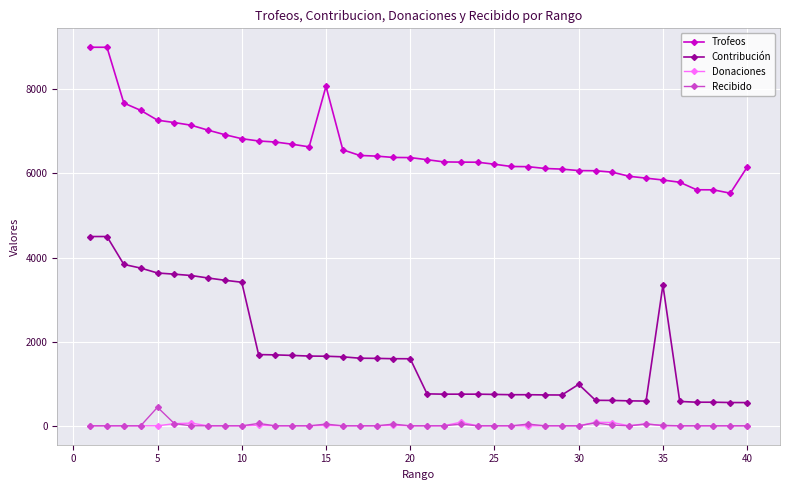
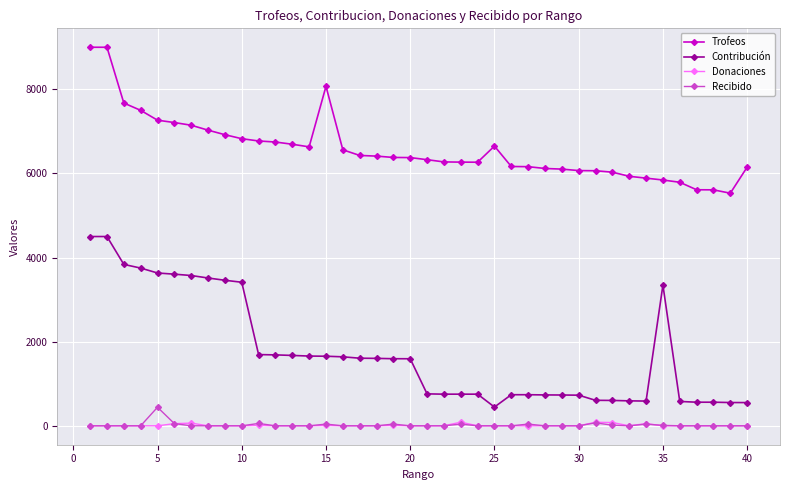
Trofeos, 25: 6200 -> 6700
Contribución, 25: 700 -> 400
Contribución, 30: 1000 -> 700
